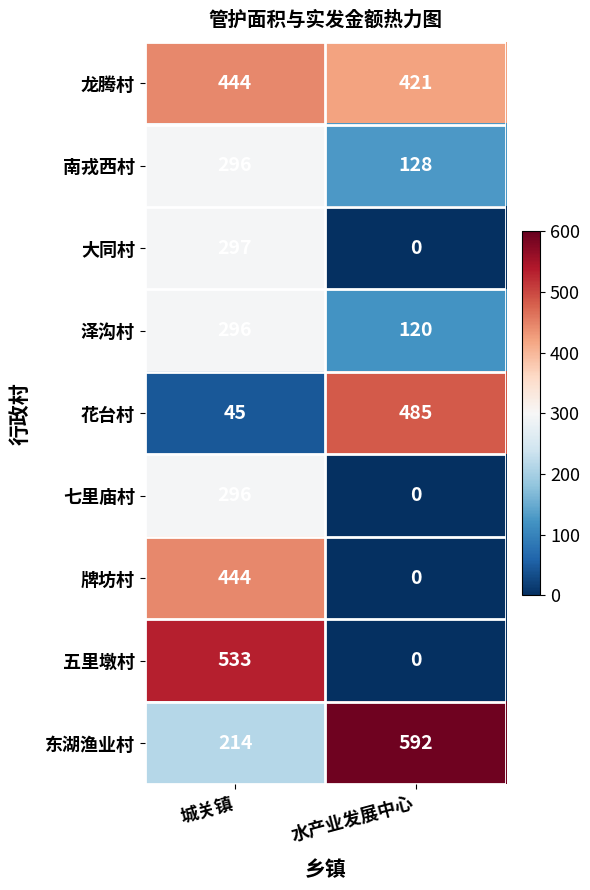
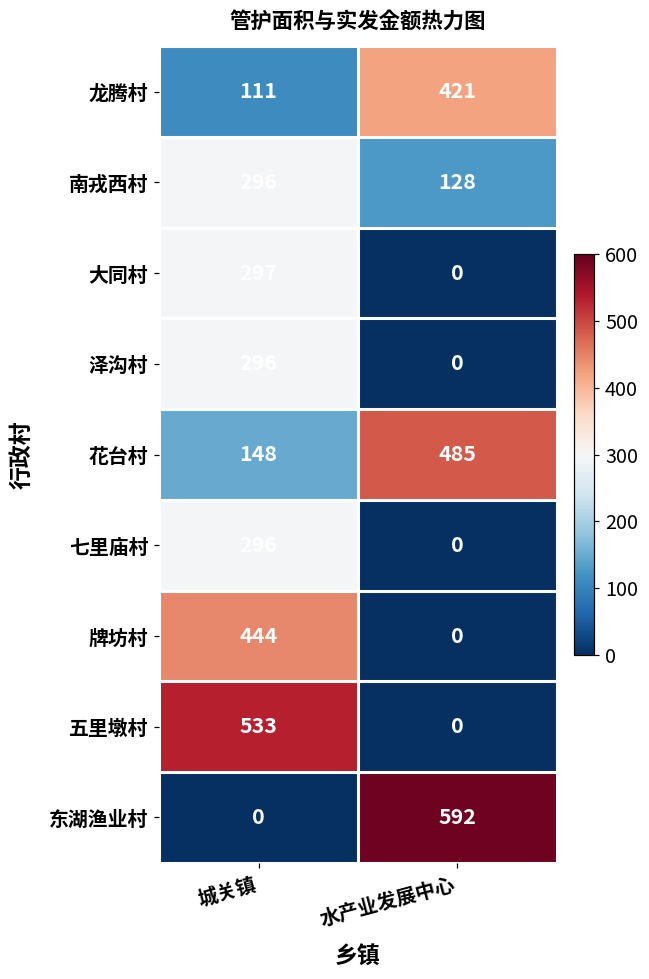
龙腾村, 城关镇: 444 -> 111
泽沟村, 水产业发展中心: 120 -> 0
花台村, 城关镇: 45 -> 148
东湖渔业村, 城关镇: 214 -> 0
